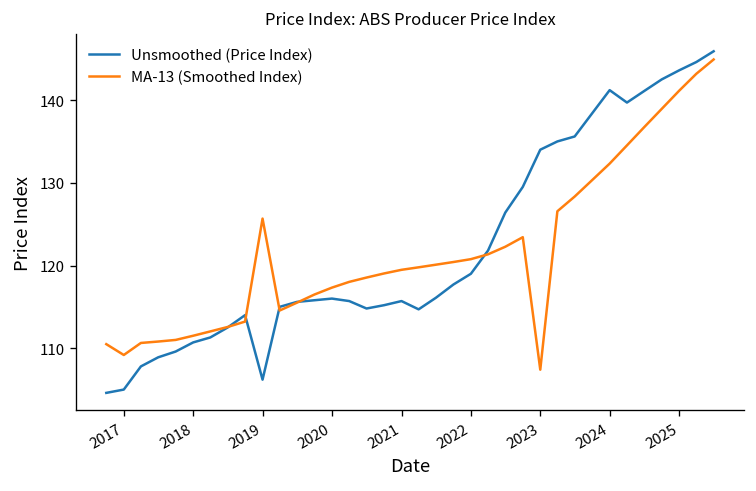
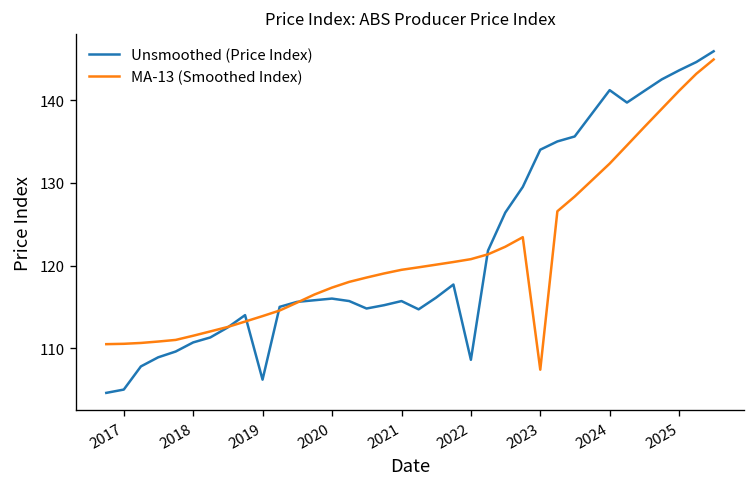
MA-13 (Smoothed Index), 2017: 109 -> 111
MA-13 (Smoothed Index), 2019: 126 -> 114
Unsmoothed (Price Index), 2022: 119 -> 109
